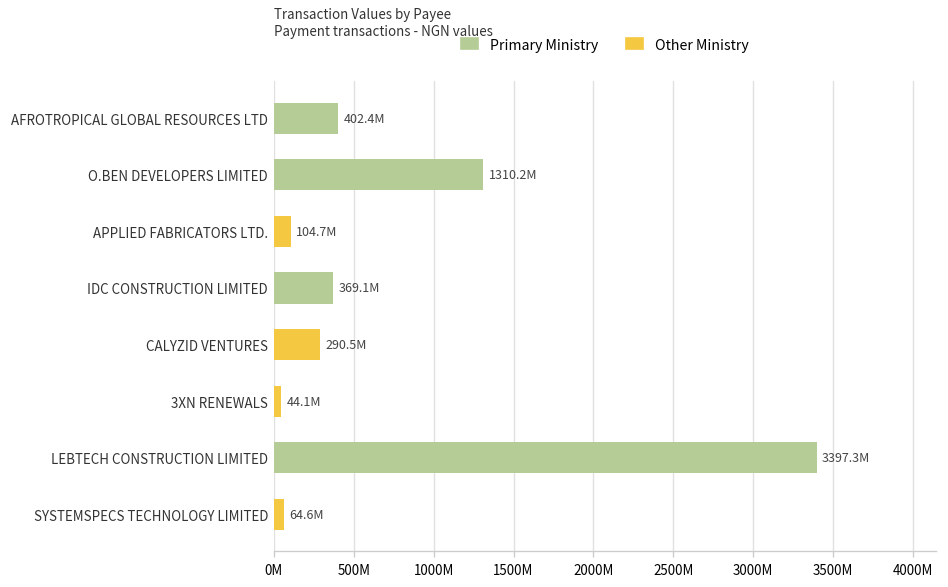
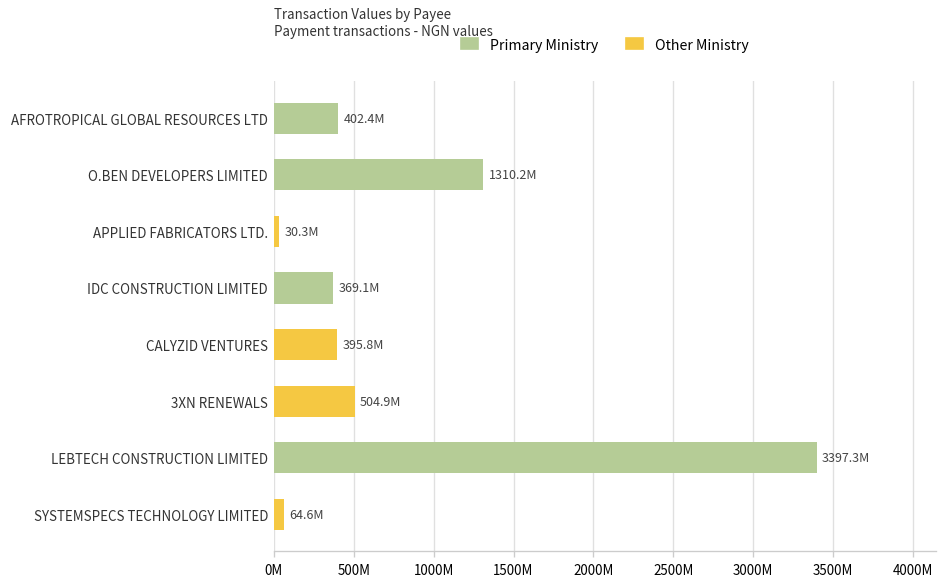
Other Ministry, APPLIED FABRICATORS LTD.: 104.7M -> 30.3M
Other Ministry, CALYZID VENTURES: 290.5M -> 395.8M
Other Ministry, 3XN RENEWALS: 44.1M -> 504.9M
